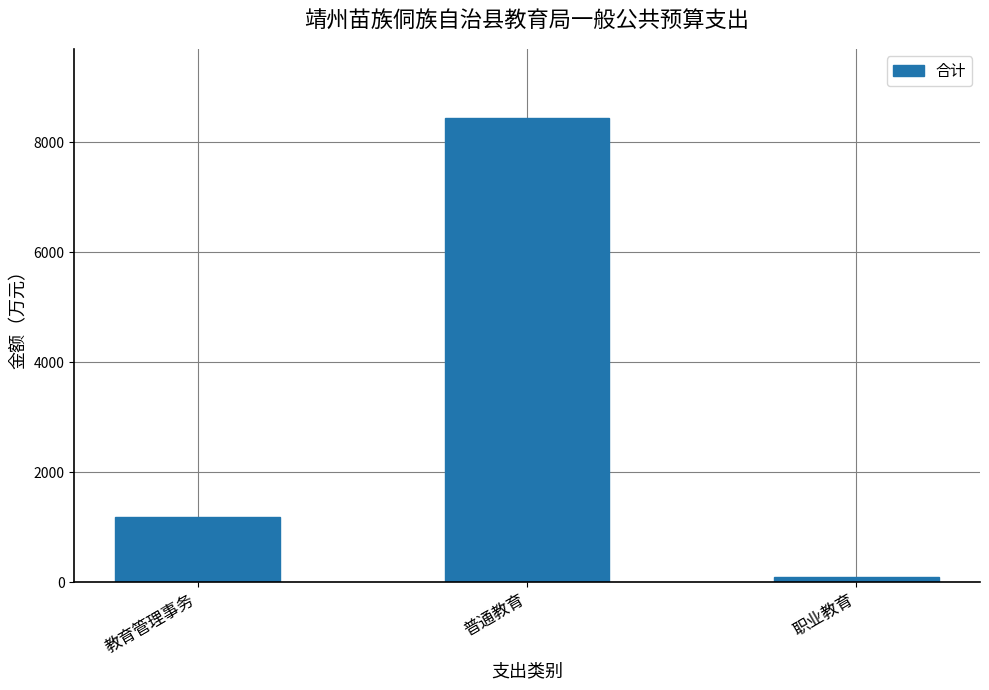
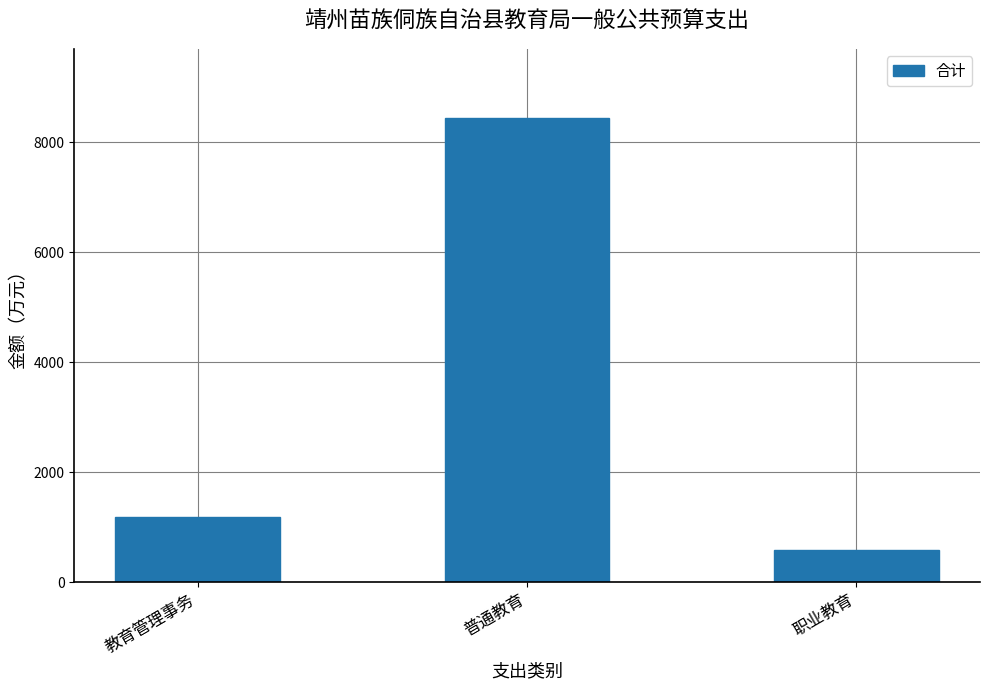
职业教育: 100 -> 600
